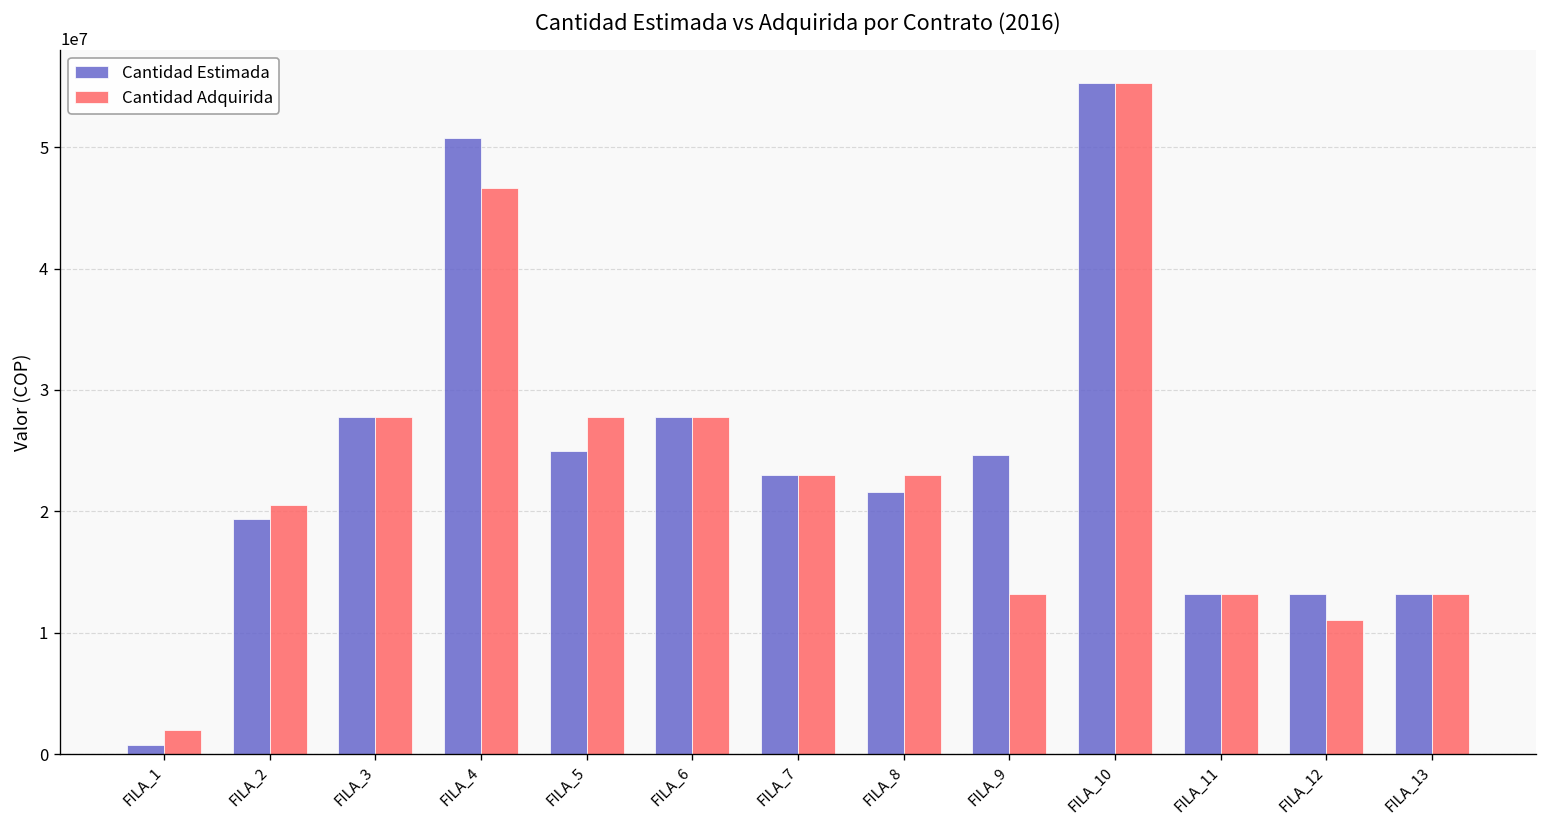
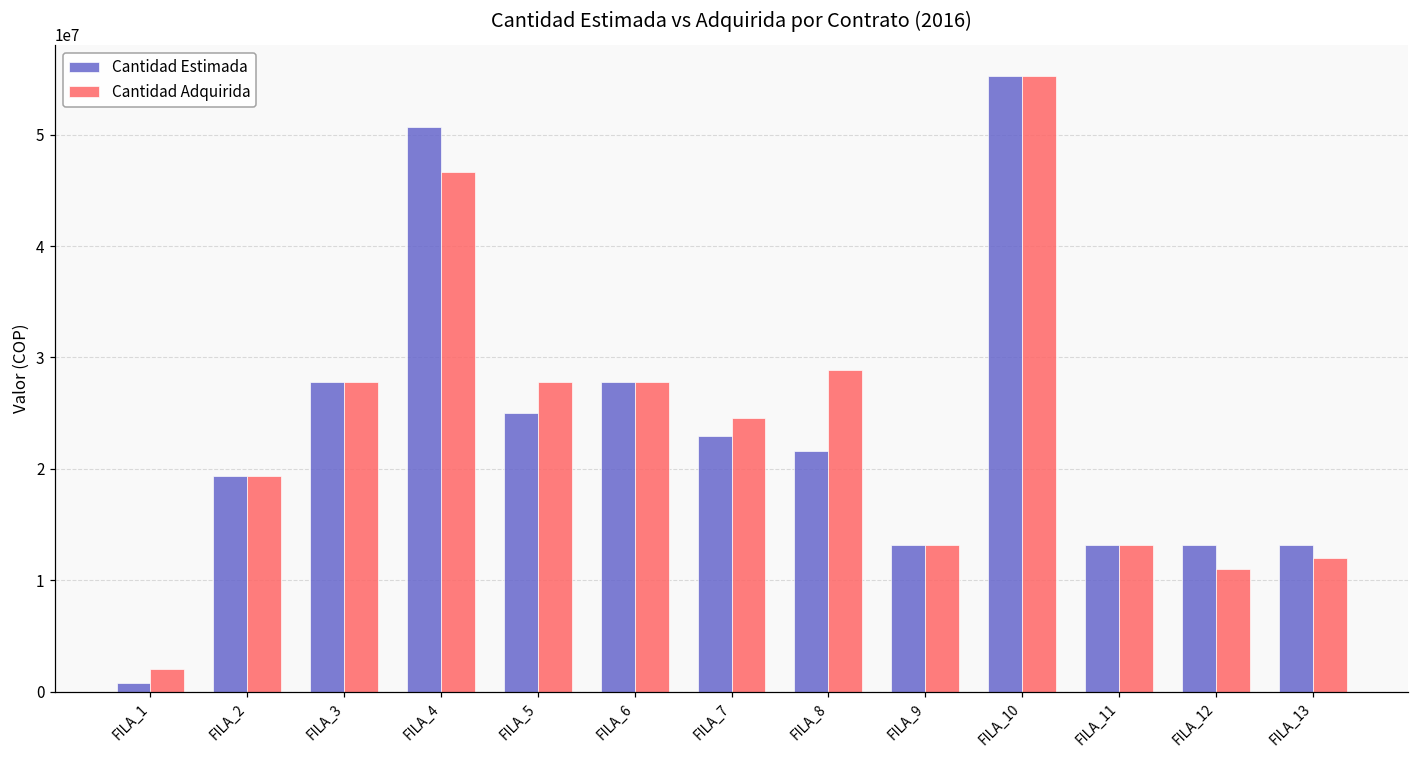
Cantidad Adquirida, FILA_2: 20600000 -> 19400000
Cantidad Adquirida, FILA_7: 23000000 -> 24600000
Cantidad Adquirida, FILA_8: 23000000 -> 28800000
Cantidad Estimada, FILA_9: 24700000 -> 13200000
Cantidad Adquirida, FILA_13: 13200000 -> 12000000
